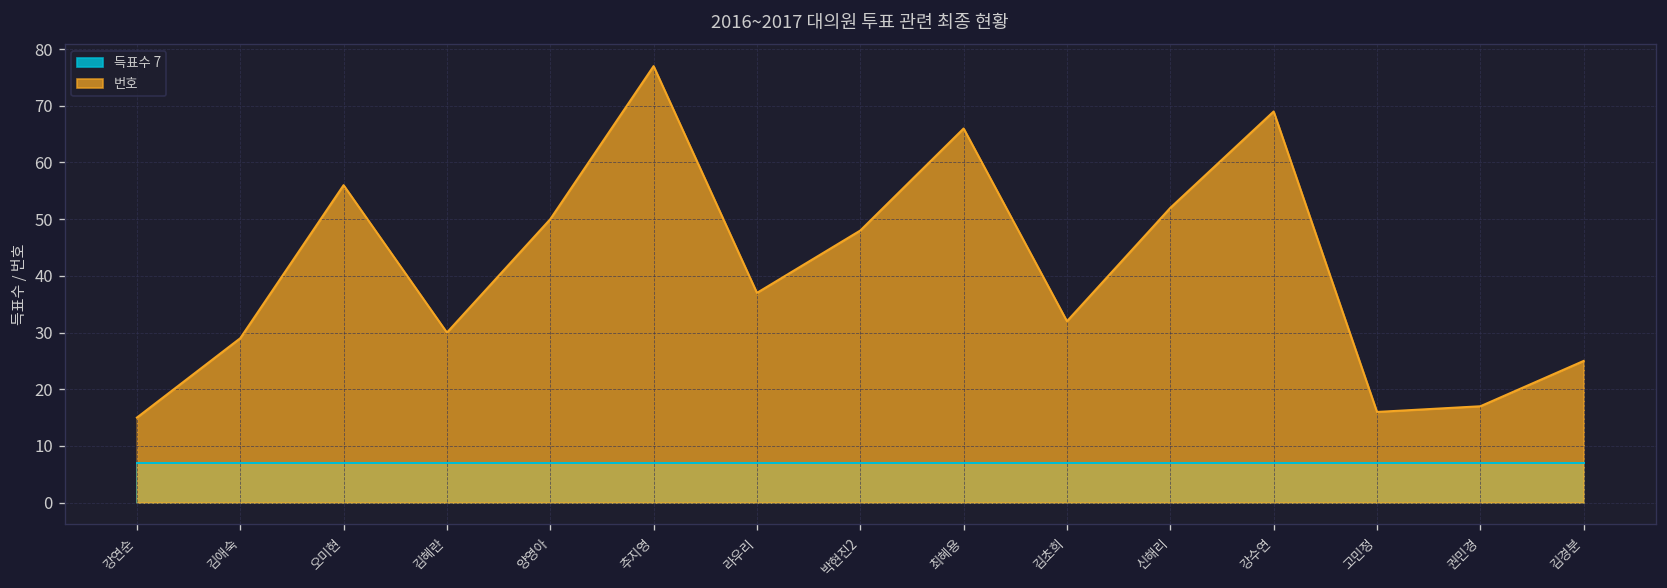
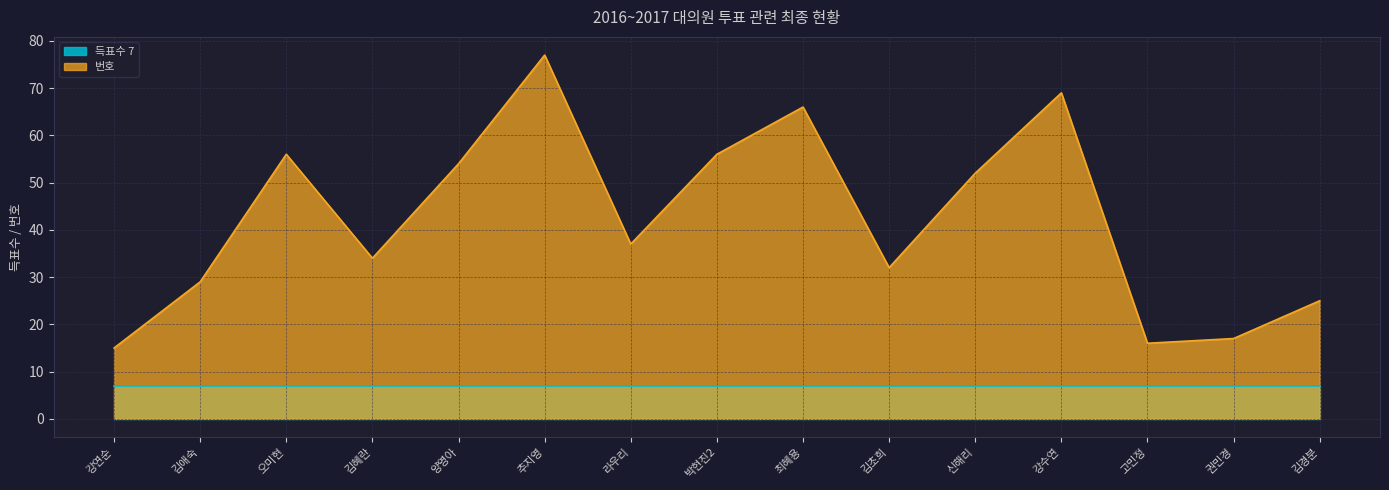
번호, 김혜란: 30 -> 34
번호, 양영아: 50 -> 54
번호, 박현진2: 48 -> 56
